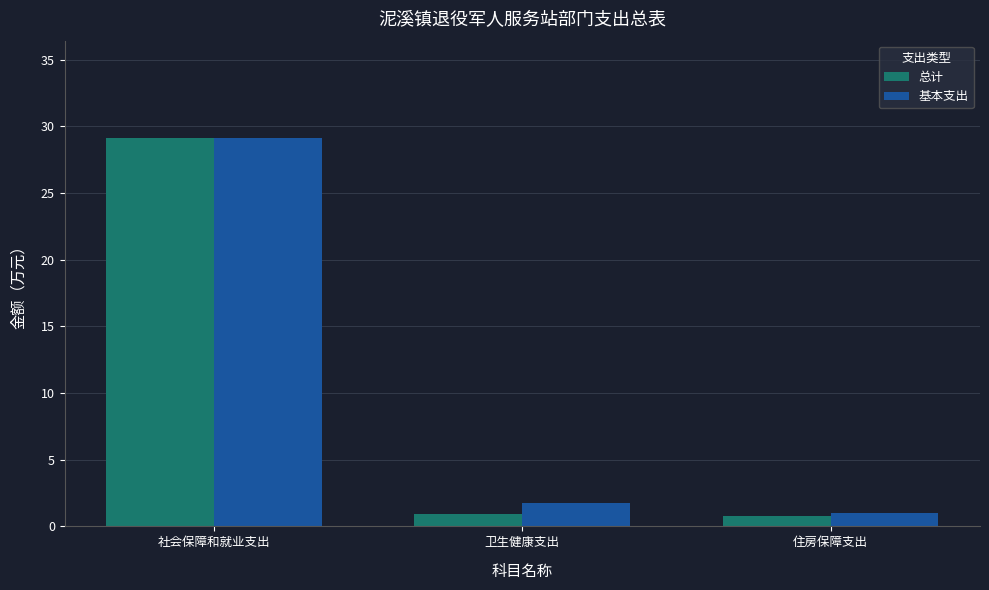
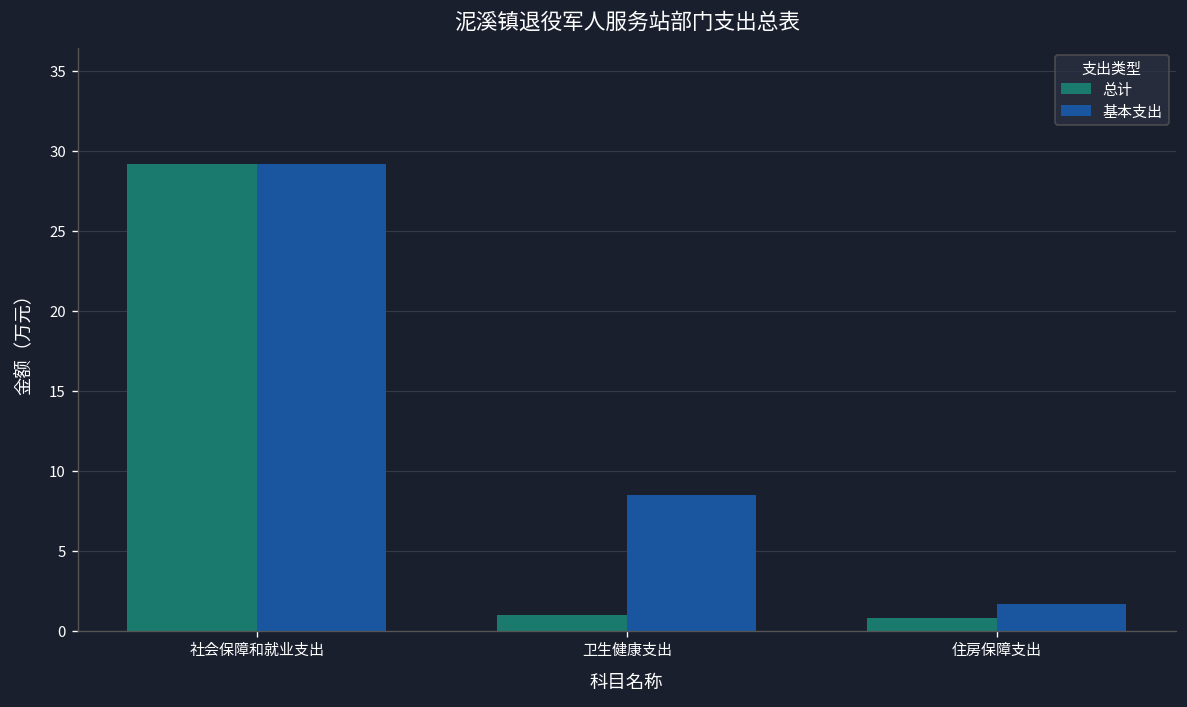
基本支出, 卫生健康支出: 1.7 -> 8.5
基本支出, 住房保障支出: 1.0 -> 1.7
